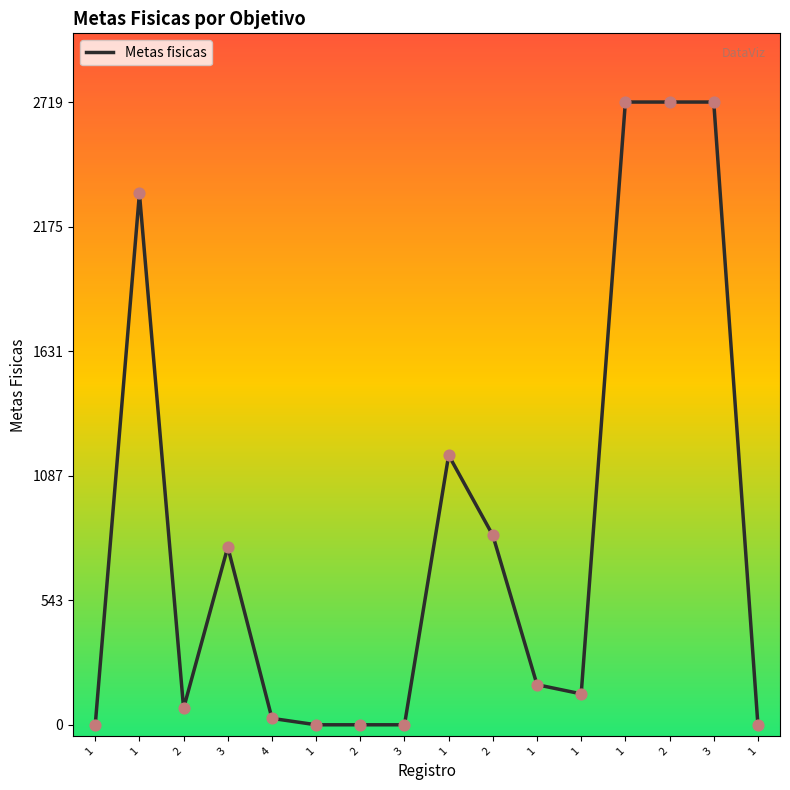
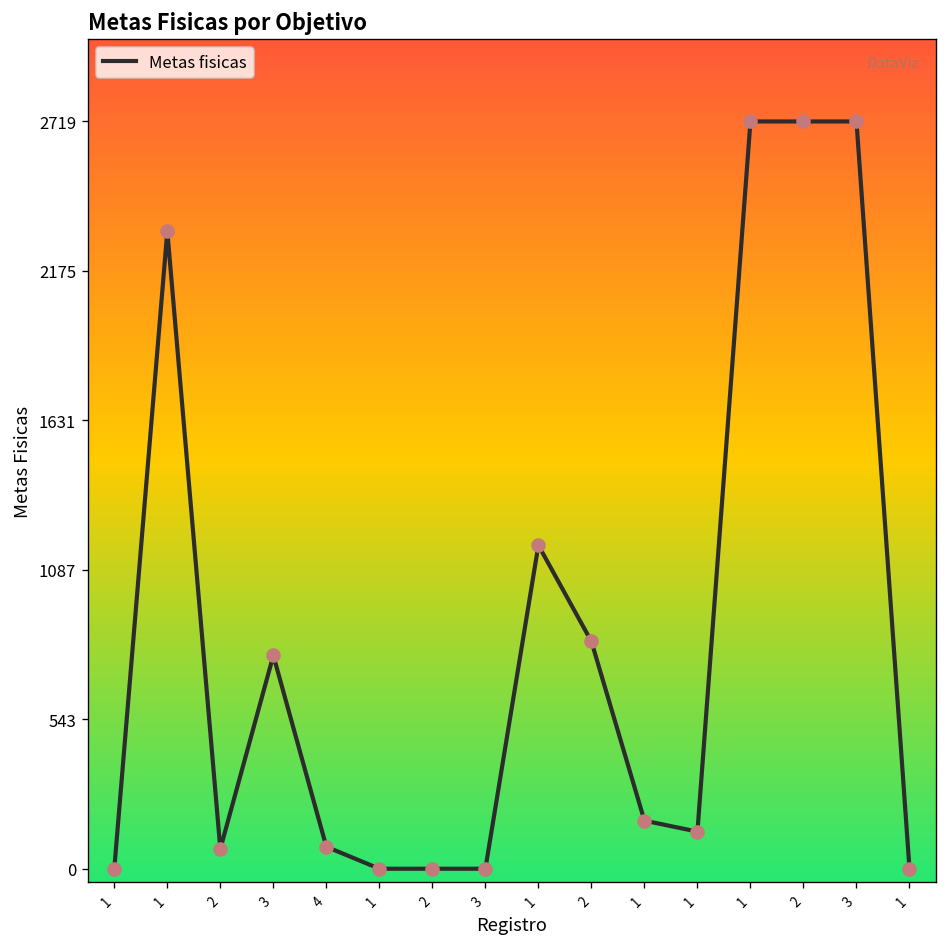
4: 30 -> 80
